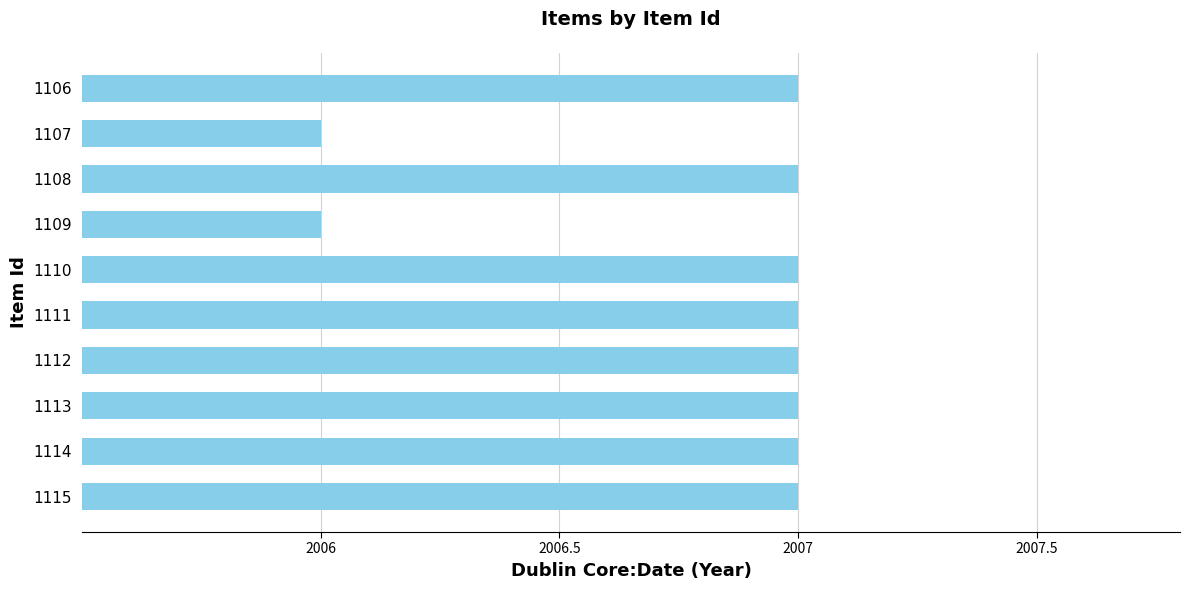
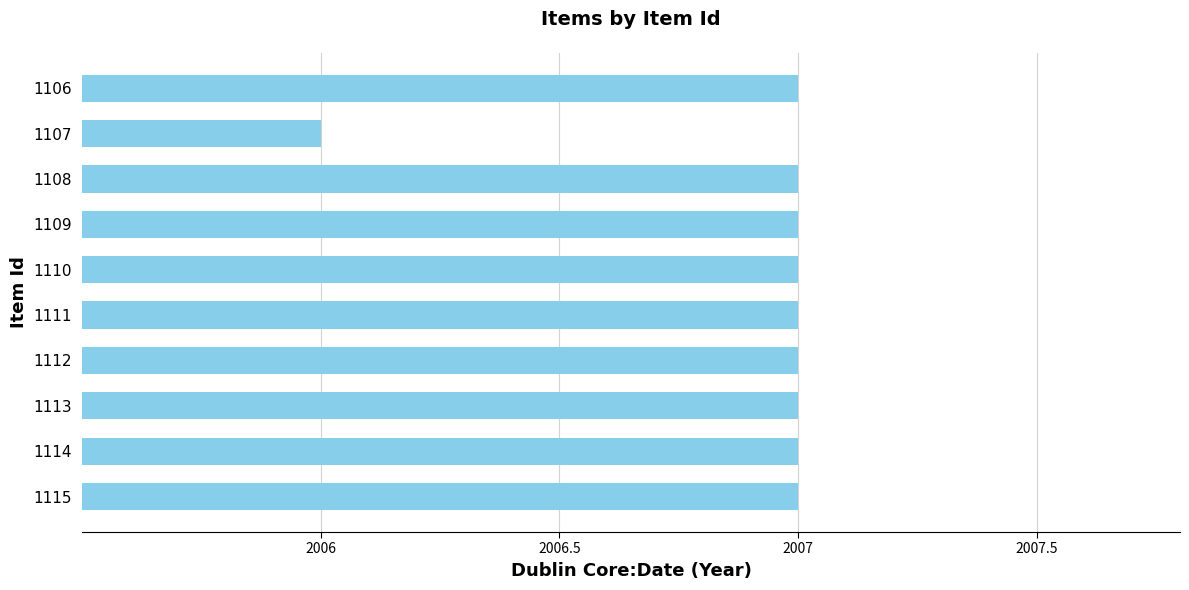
1109: 2006 -> 2007
